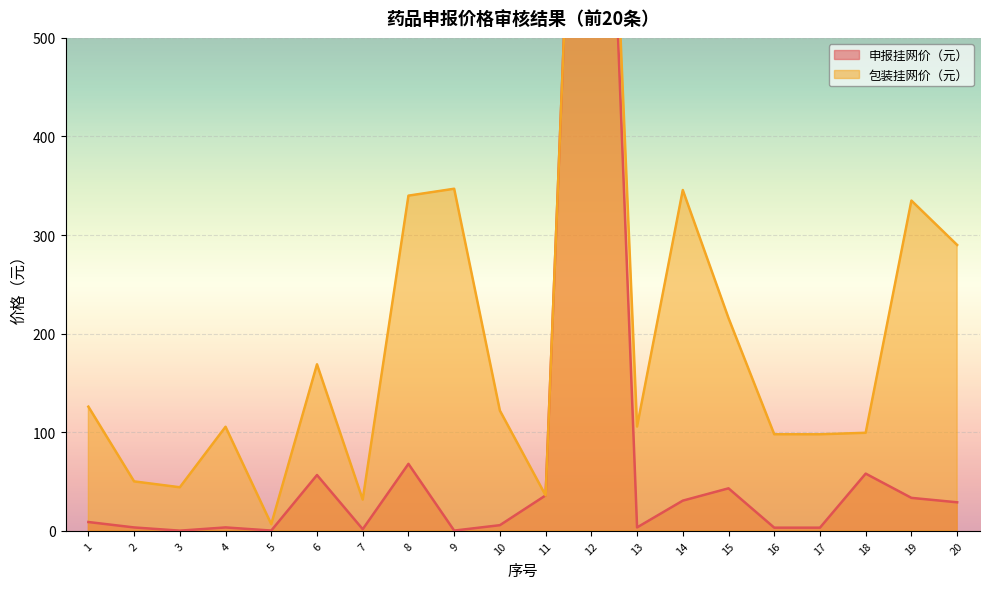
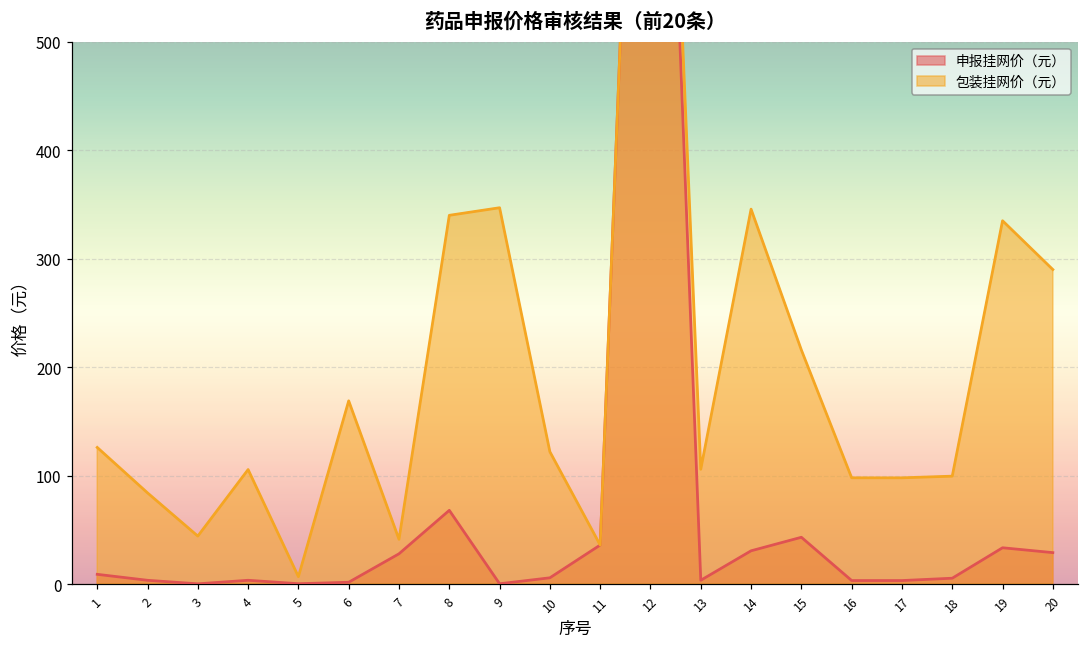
包装挂网价（元）, 2: 50 -> 80
申报挂网价（元）, 6: 60 -> 0
申报挂网价（元）, 7: 0 -> 30
包装挂网价（元）, 7: 30 -> 40
申报挂网价（元）, 18: 60 -> 10
